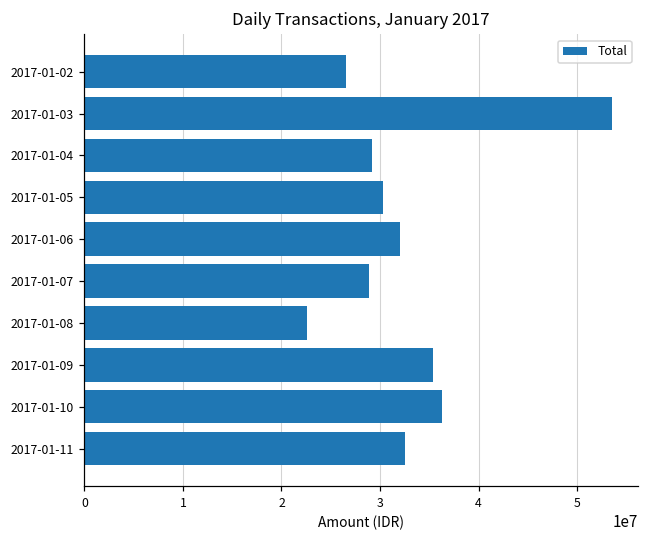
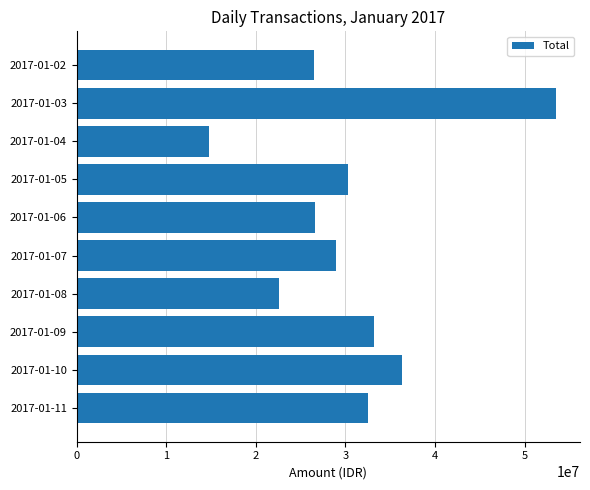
2017-01-04: 29000000 -> 15000000
2017-01-06: 32000000 -> 27000000
2017-01-09: 35000000 -> 33000000
